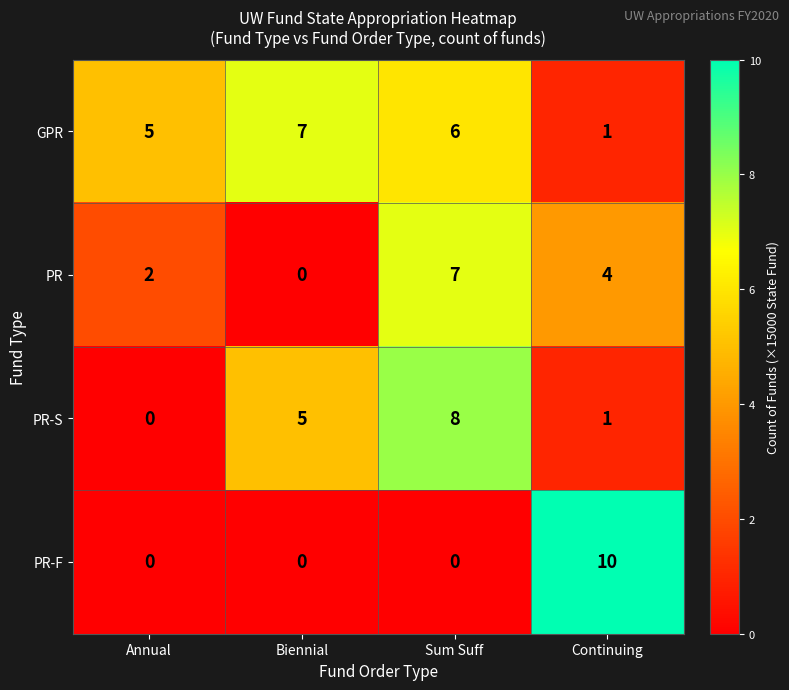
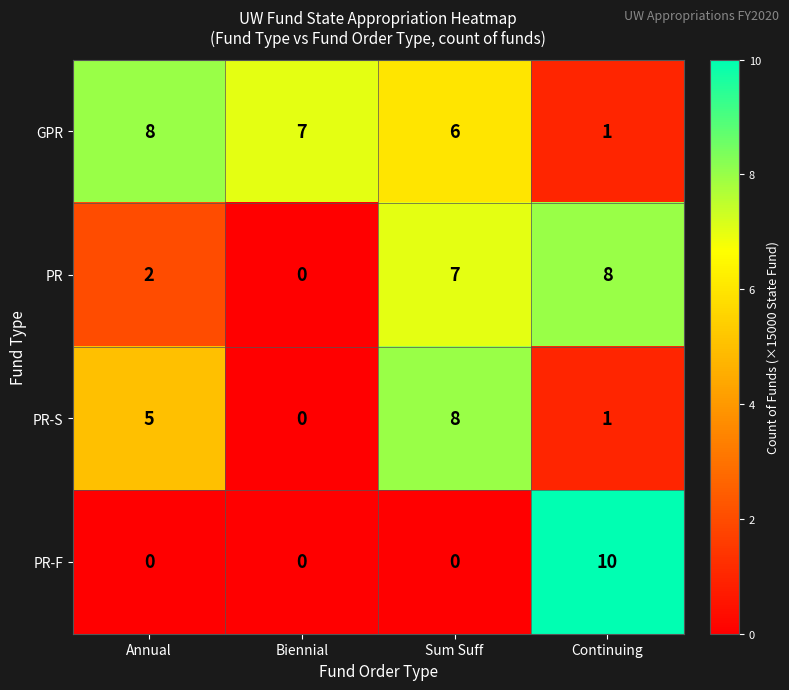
GPR, Annual: 5 -> 8
PR, Continuing: 4 -> 8
PR-S, Annual: 0 -> 5
PR-S, Biennial: 5 -> 0
